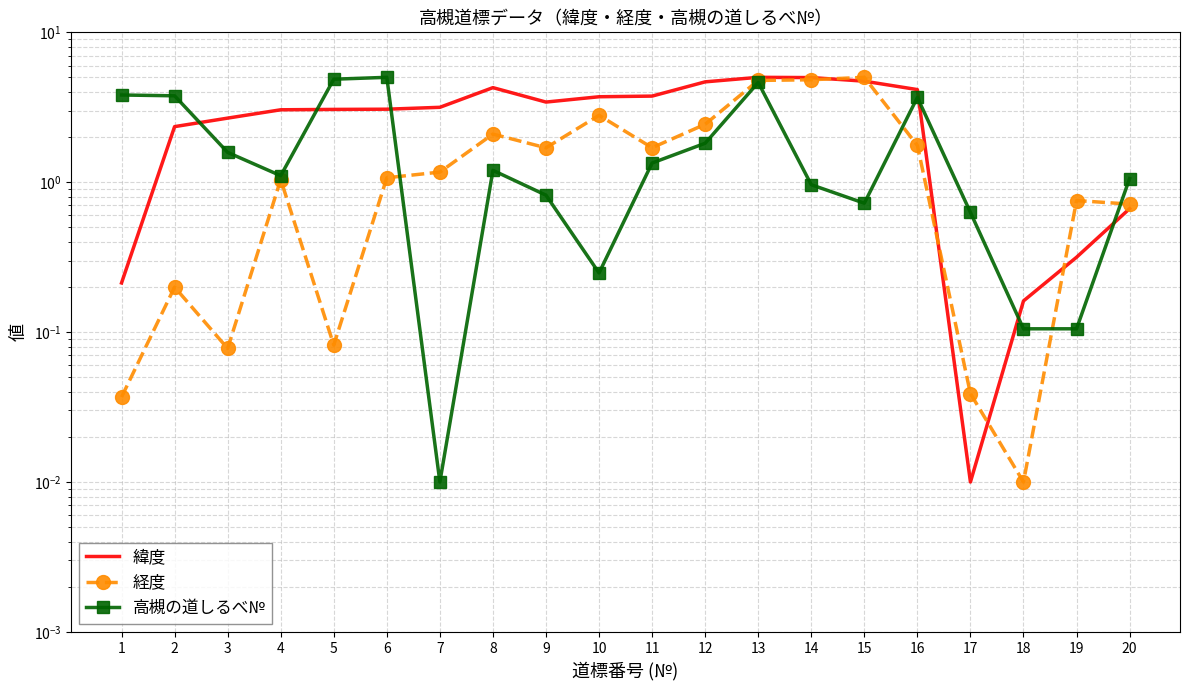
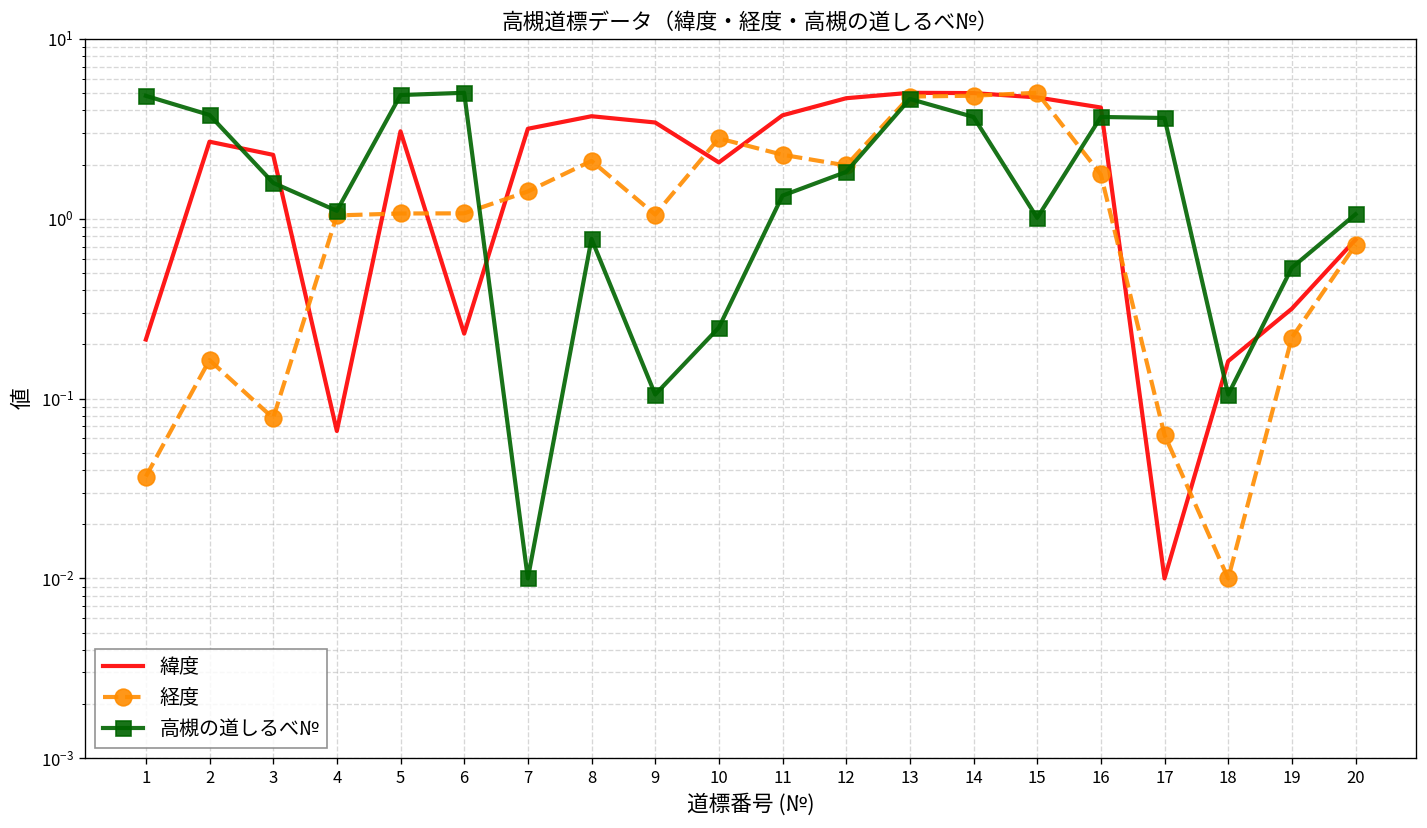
高槻の道しるべ№, 1: 3.8 -> 4.8
緯度, 2: 2.3 -> 2.7
経度, 2: 0.20 -> 0.16
緯度, 3: 2.7 -> 2.3
緯度, 4: 3.0 -> 0.07
経度, 5: 0.08 -> 1.1
緯度, 6: 3.1 -> 0.23
経度, 7: 1.2 -> 1.4
緯度, 8: 4.3 -> 3.7
高槻の道しるべ№, 8: 1.2 -> 0.8
経度, 9: 1.7 -> 1.1
高槻の道しるべ№, 9: 0.8 -> 0.11
緯度, 10: 3.7 -> 2.1
経度, 11: 1.7 -> 2.3
経度, 12: 2.4 -> 2.0
高槻の道しるべ№, 14: 1.0 -> 3.7
高槻の道しるべ№, 15: 0.7 -> 1.0
経度, 17: 0.039 -> 0.063
高槻の道しるべ№, 17: 0.63 -> 3.6
経度, 19: 0.8 -> 0.22
高槻の道しるべ№, 19: 0.11 -> 0.53
緯度, 20: 0.7 -> 0.8
